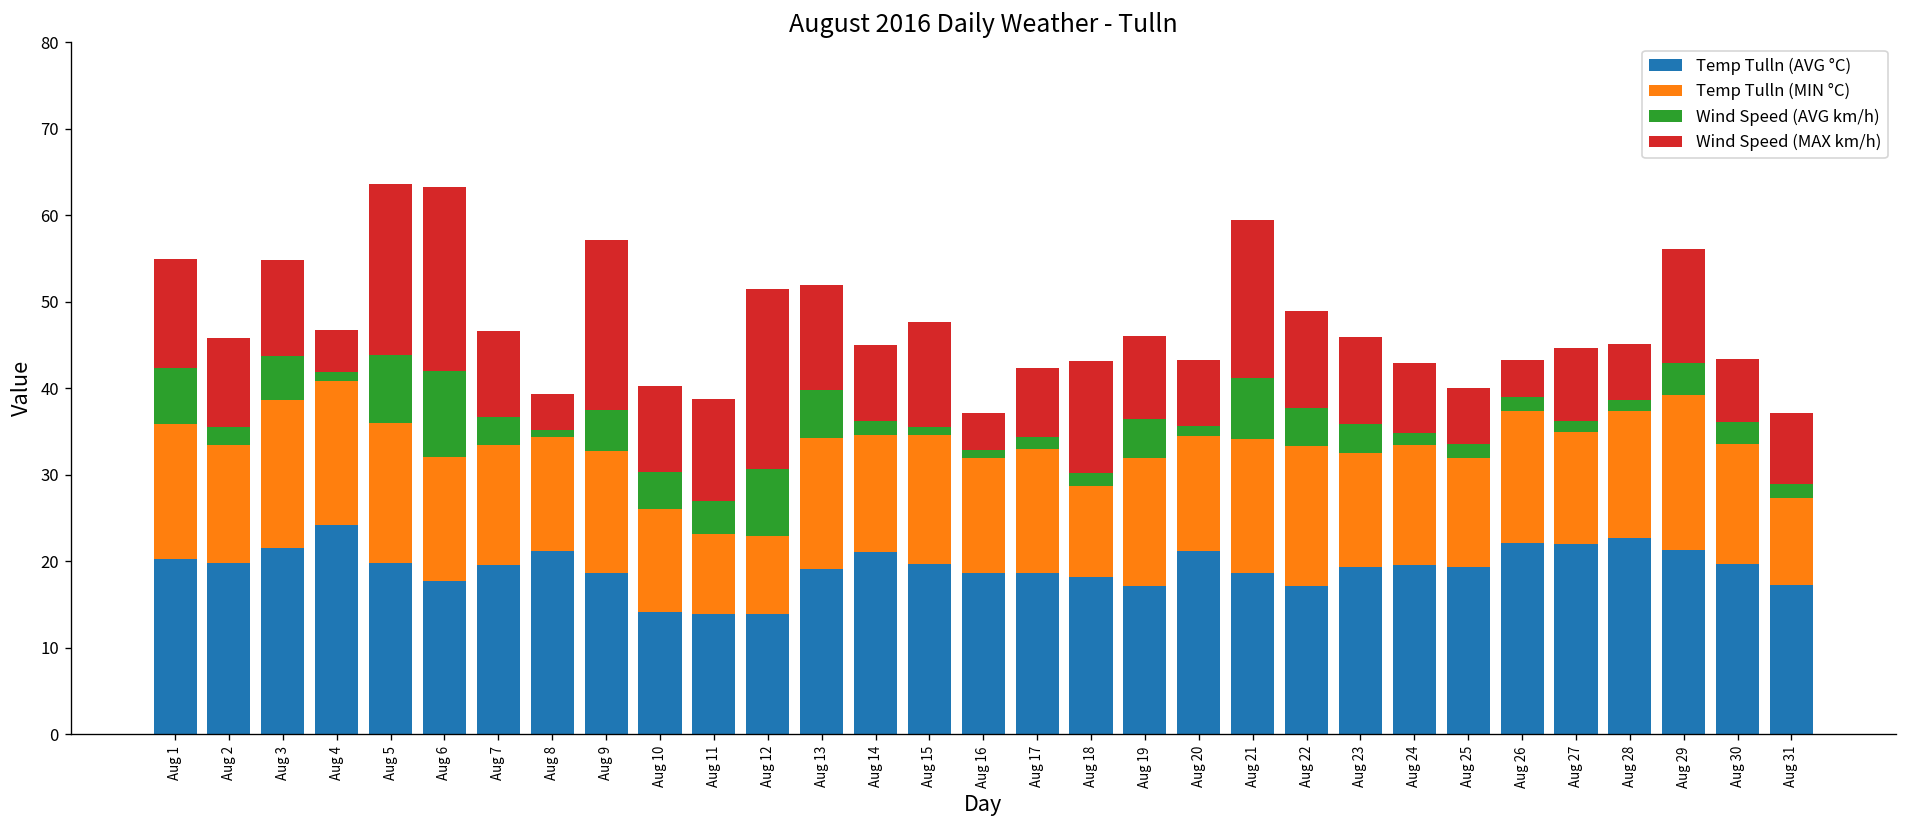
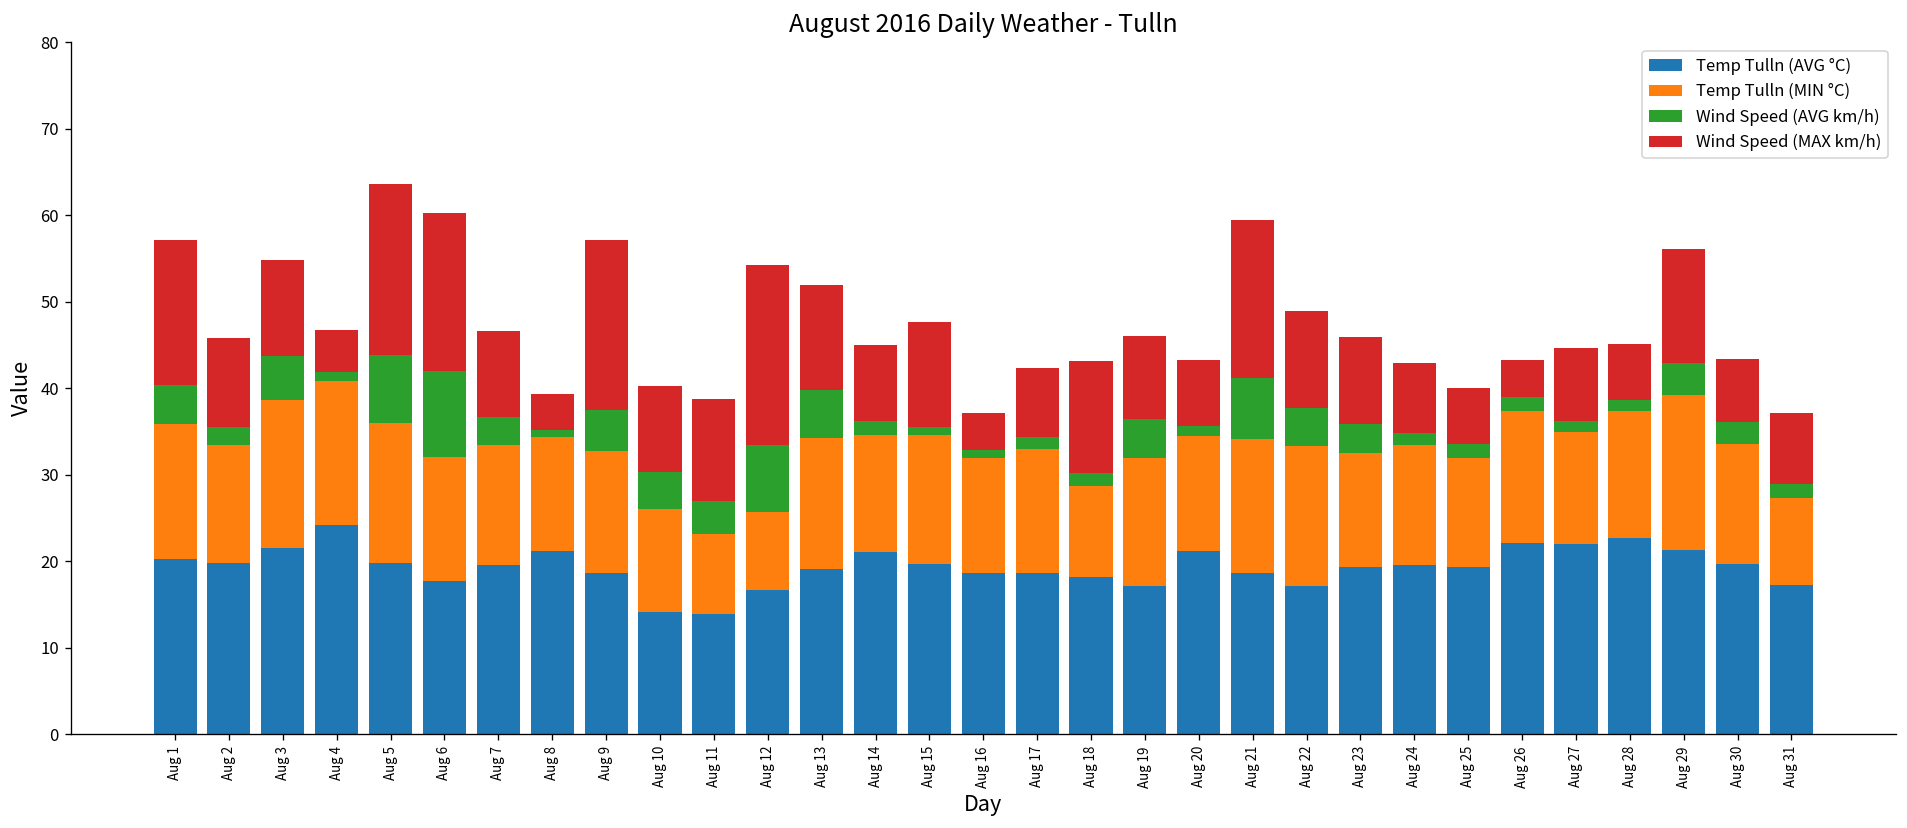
Wind Speed (AVG km/h), Aug 1: 7 -> 5
Wind Speed (MAX km/h), Aug 1: 13 -> 17
Wind Speed (MAX km/h), Aug 6: 21 -> 18
Temp Tulln (AVG °C), Aug 12: 14 -> 17
